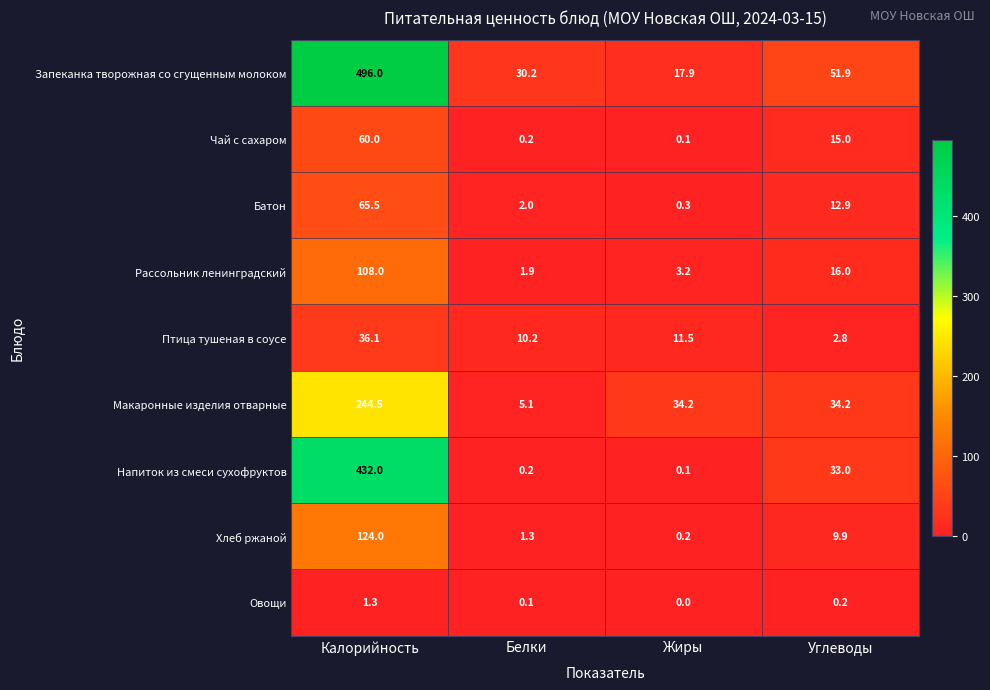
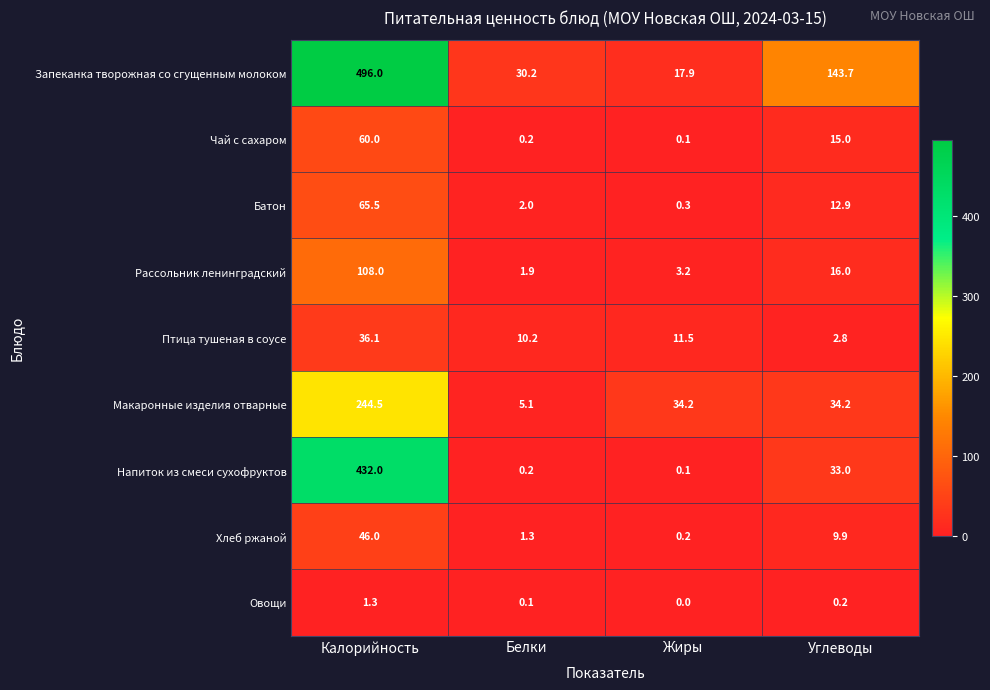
Запеканка творожная со сгущенным молоком, Углеводы: 51.9 -> 143.7
Хлеб ржаной, Калорийность: 124.0 -> 46.0
